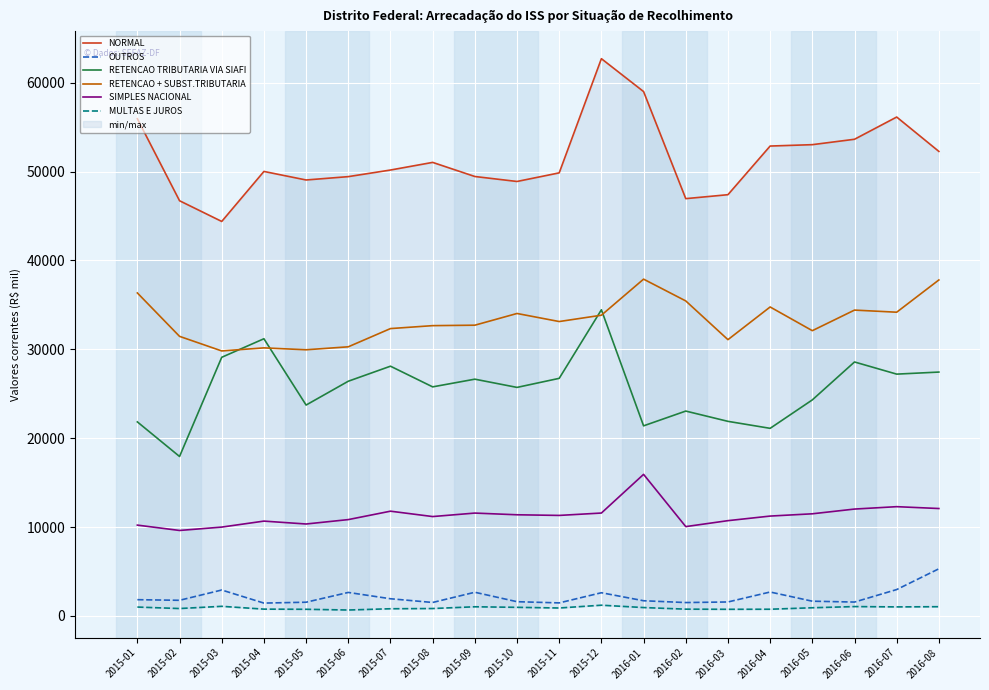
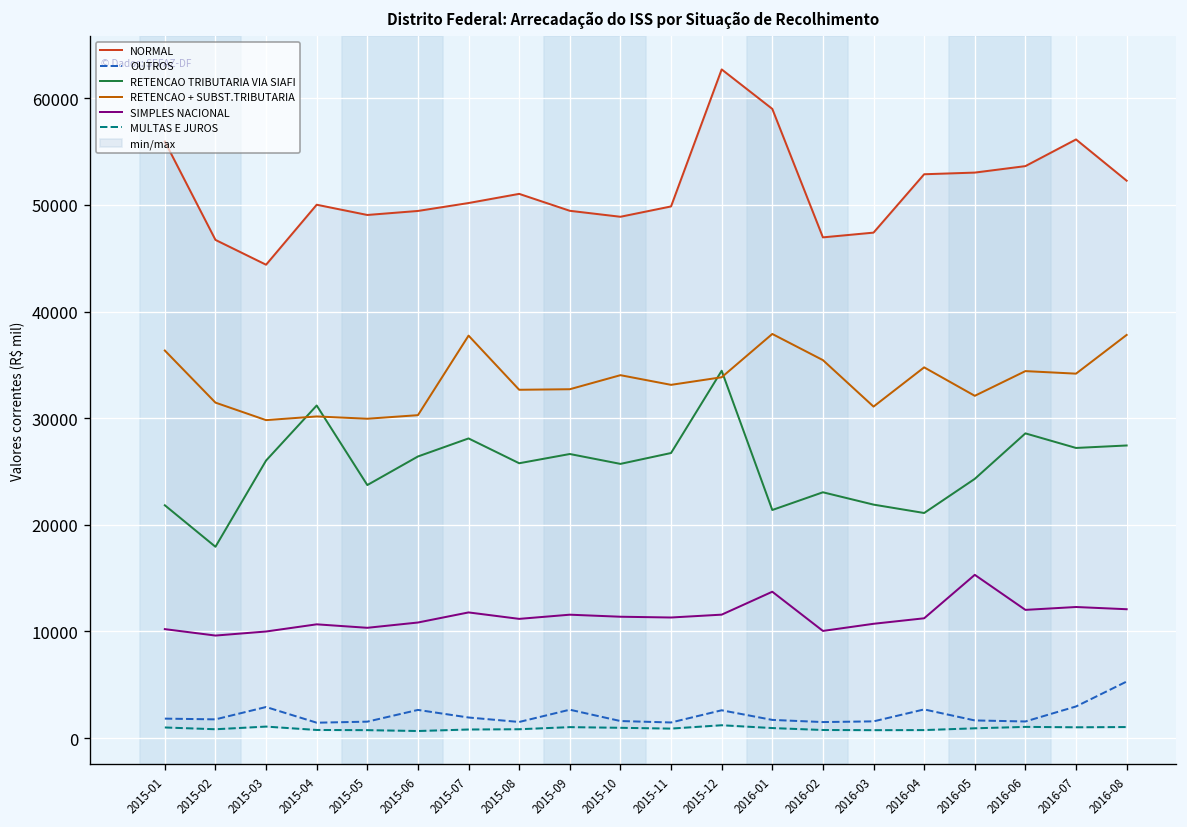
RETENCAO TRIBUTARIA VIA SIAFI, 2015-03: 29000 -> 26000
RETENCAO + SUBST.TRIBUTARIA, 2015-07: 32000 -> 38000
SIMPLES NACIONAL, 2016-01: 16000 -> 14000
SIMPLES NACIONAL, 2016-05: 11000 -> 15000
